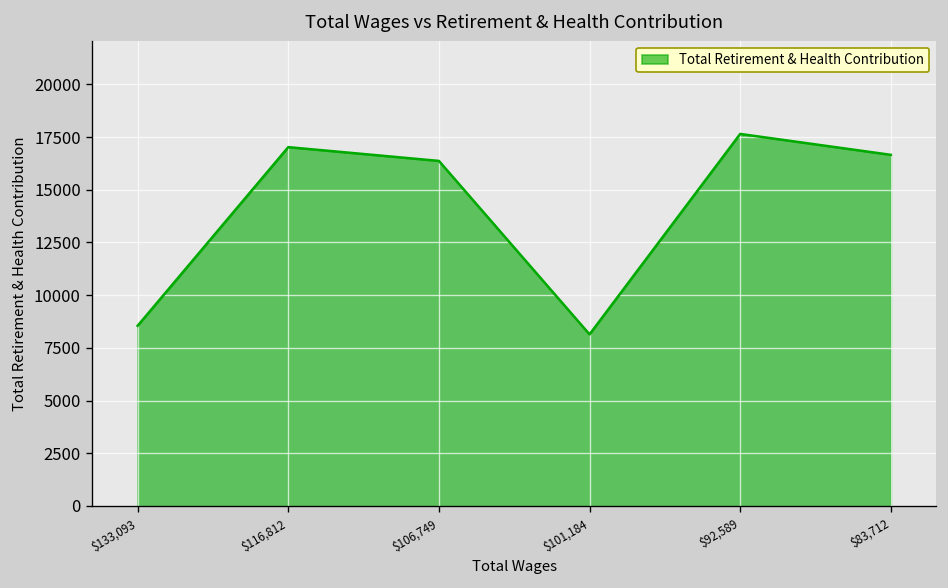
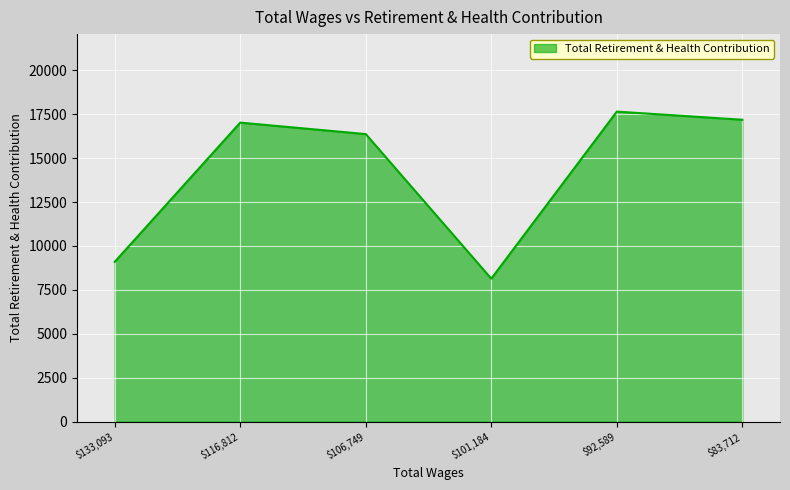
$133,093: 8500 -> 9100
$83,712: 16700 -> 17200
